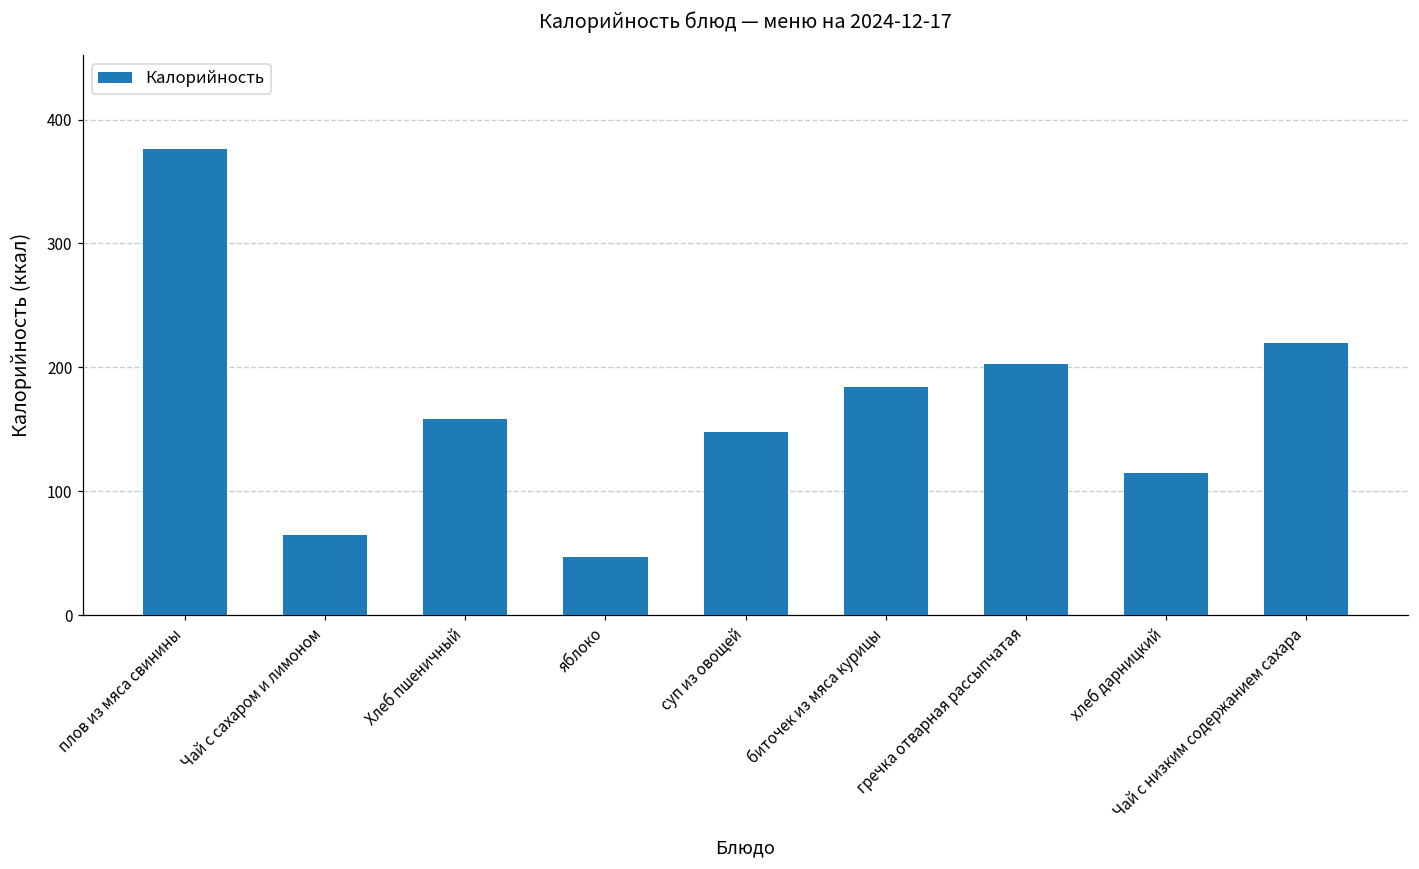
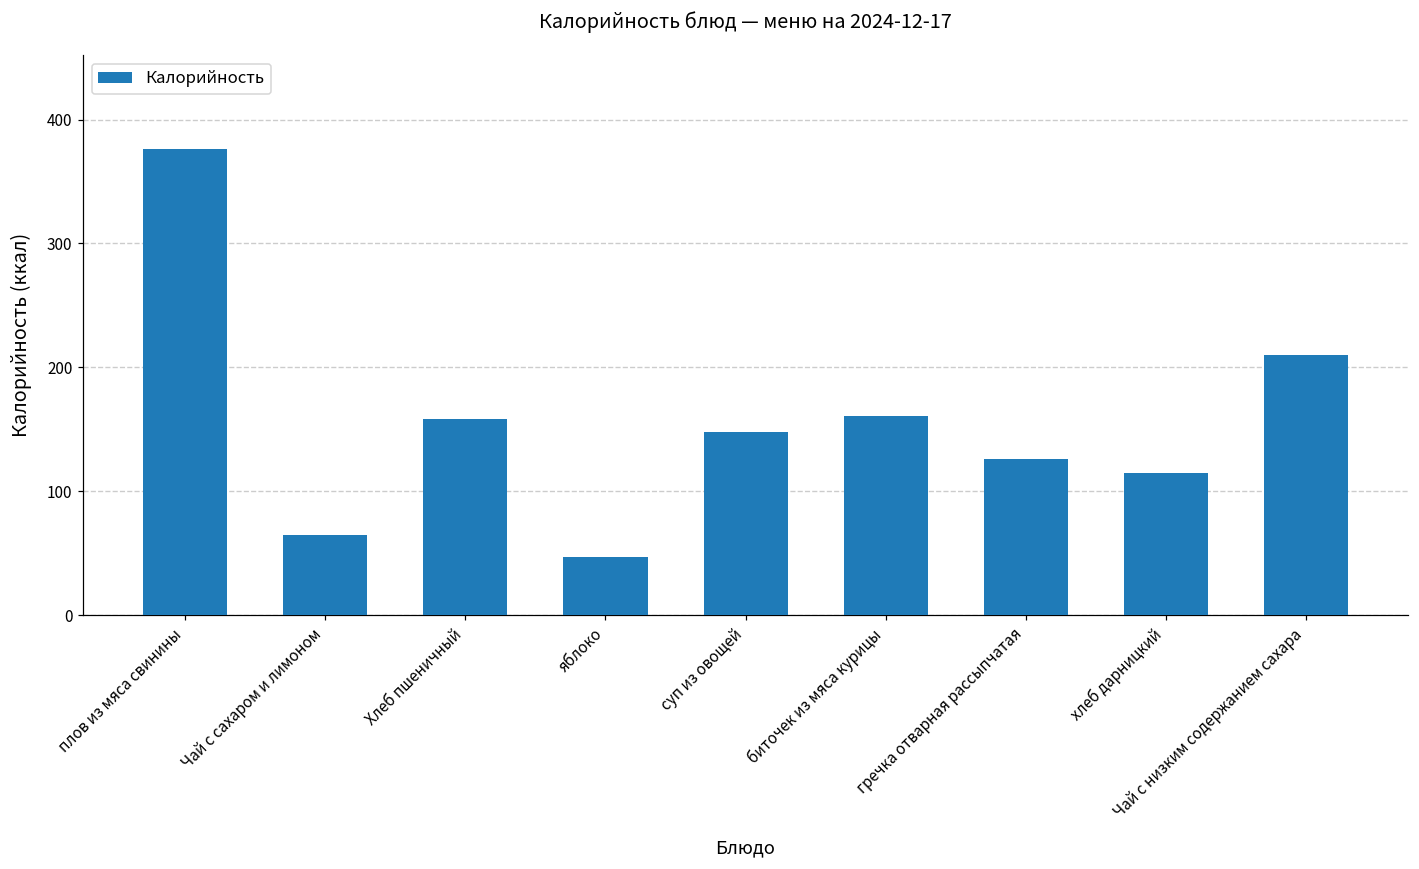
биточек из мяса курицы: 184 -> 160
гречка отварная рассыпчатая: 202 -> 126
Чай с низким содержанием сахара: 220 -> 210
